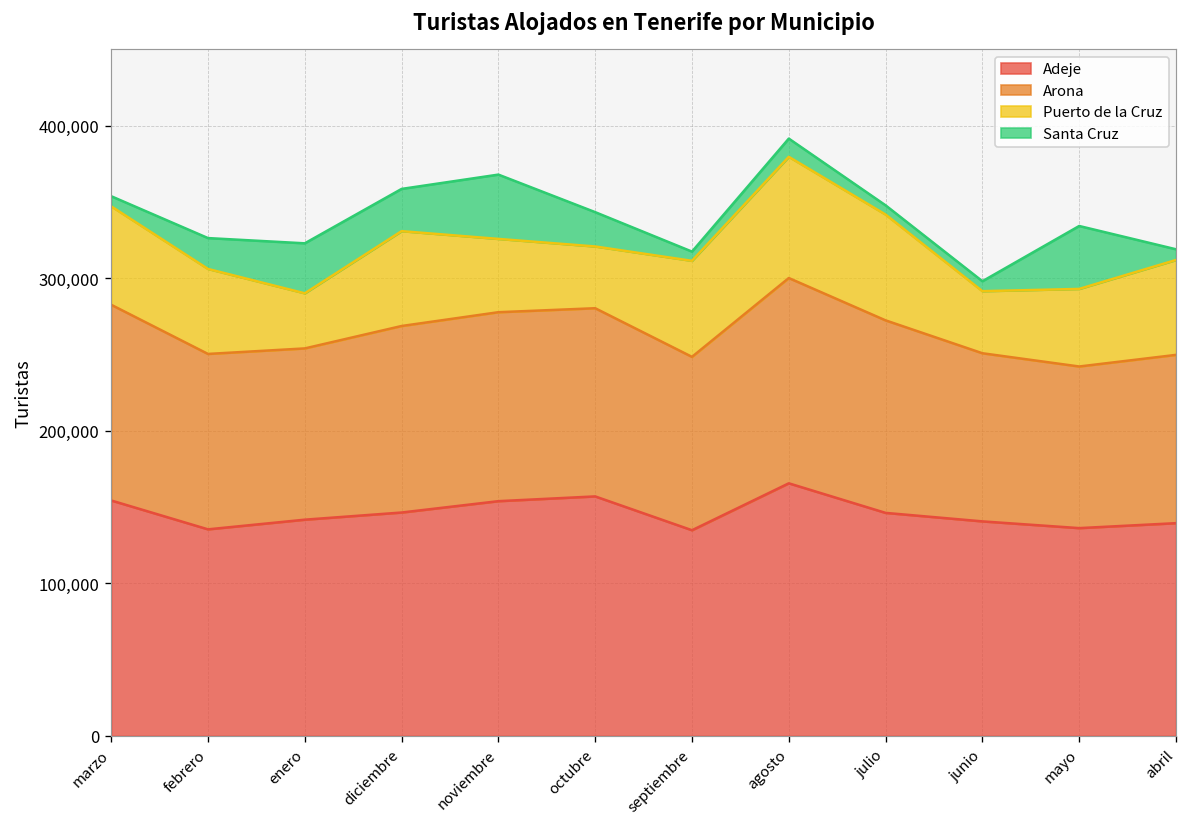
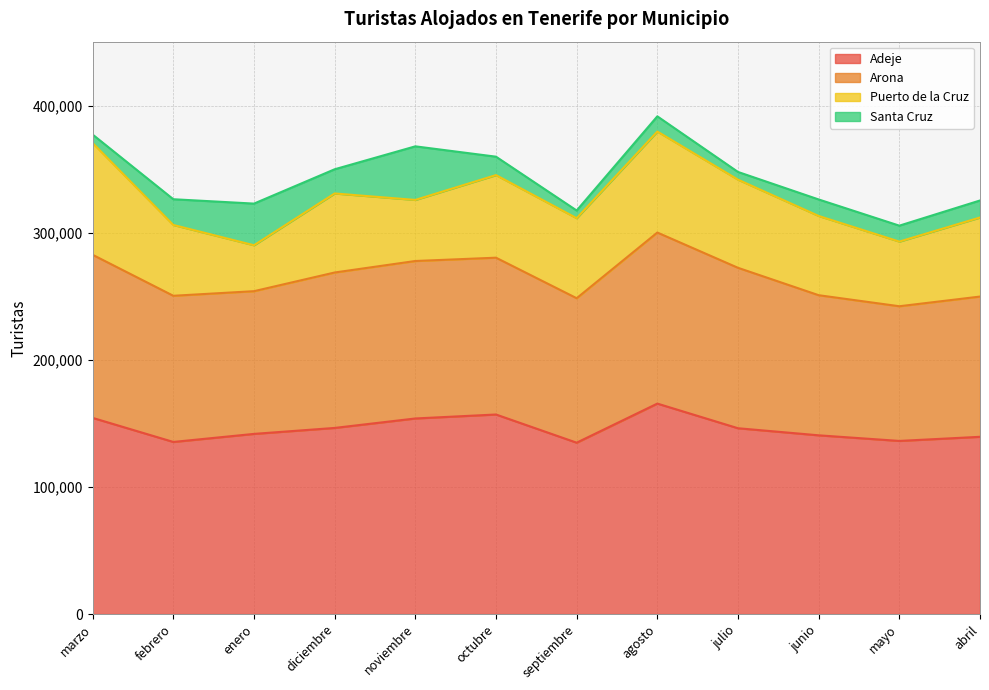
Puerto de la Cruz, marzo: 65,000 -> 88,000
Santa Cruz, diciembre: 28,000 -> 19,000
Puerto de la Cruz, octubre: 40,000 -> 65,000
Santa Cruz, octubre: 22,000 -> 14,000
Puerto de la Cruz, junio: 41,000 -> 62,000
Santa Cruz, junio: 7,000 -> 13,000
Santa Cruz, mayo: 41,000 -> 13,000
Santa Cruz, abril: 7,000 -> 13,000
